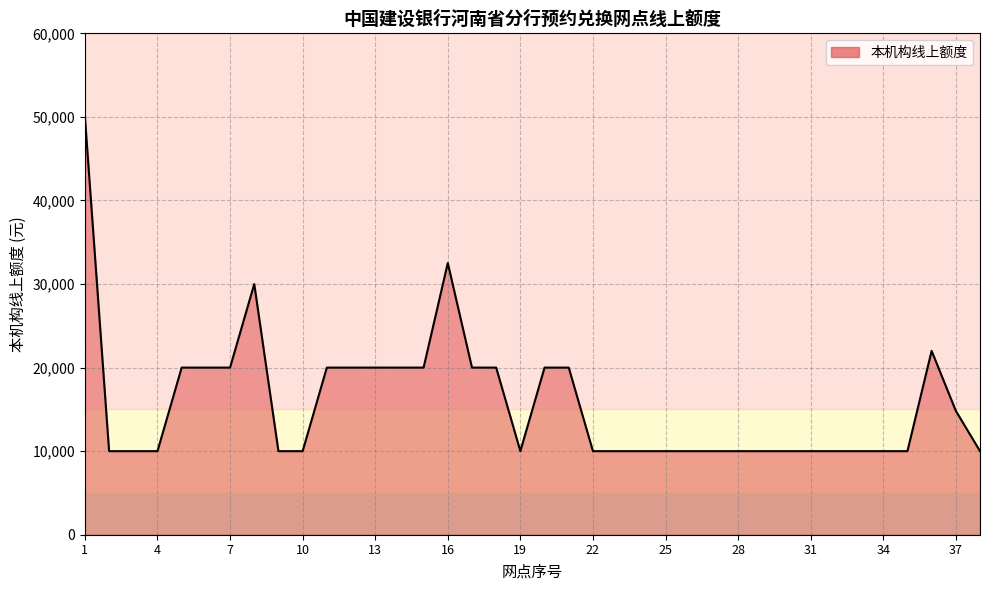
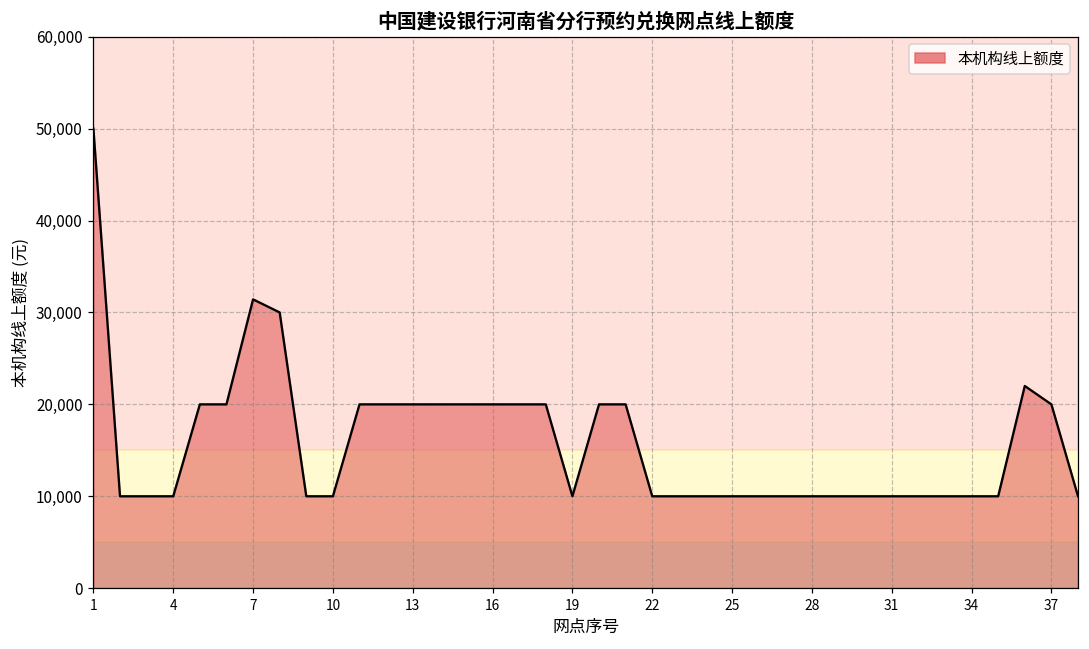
7: 20,000 -> 31,000
16: 33,000 -> 20,000
37: 15,000 -> 20,000
